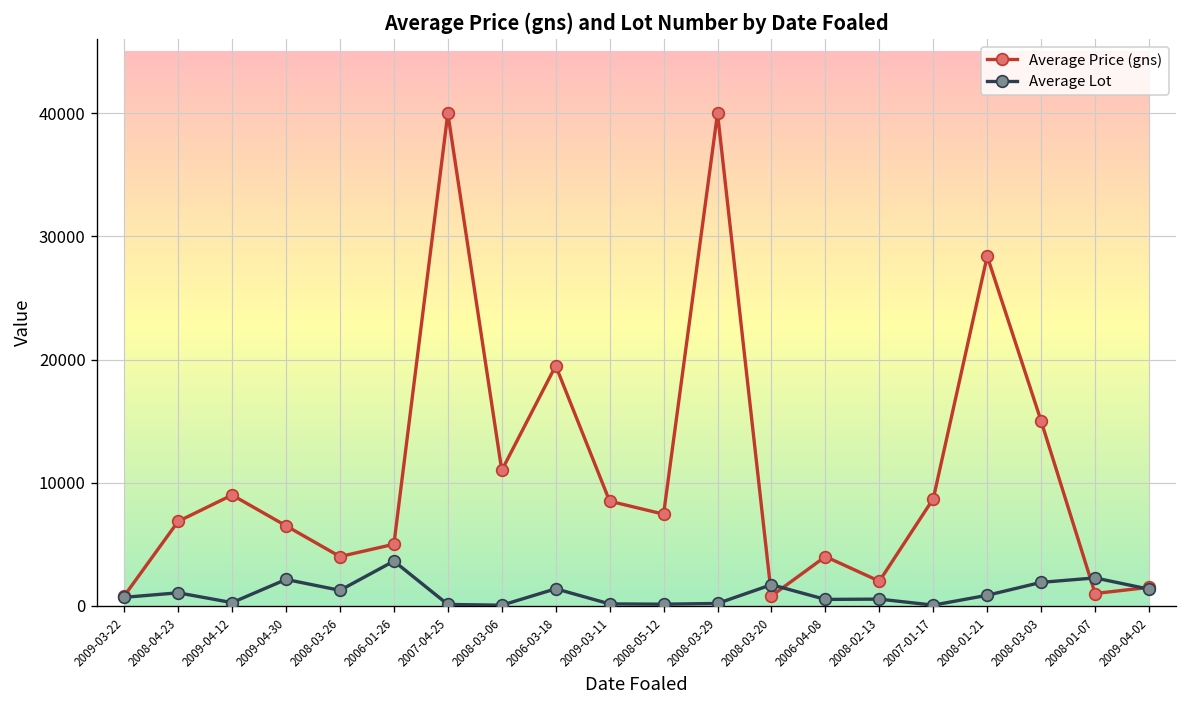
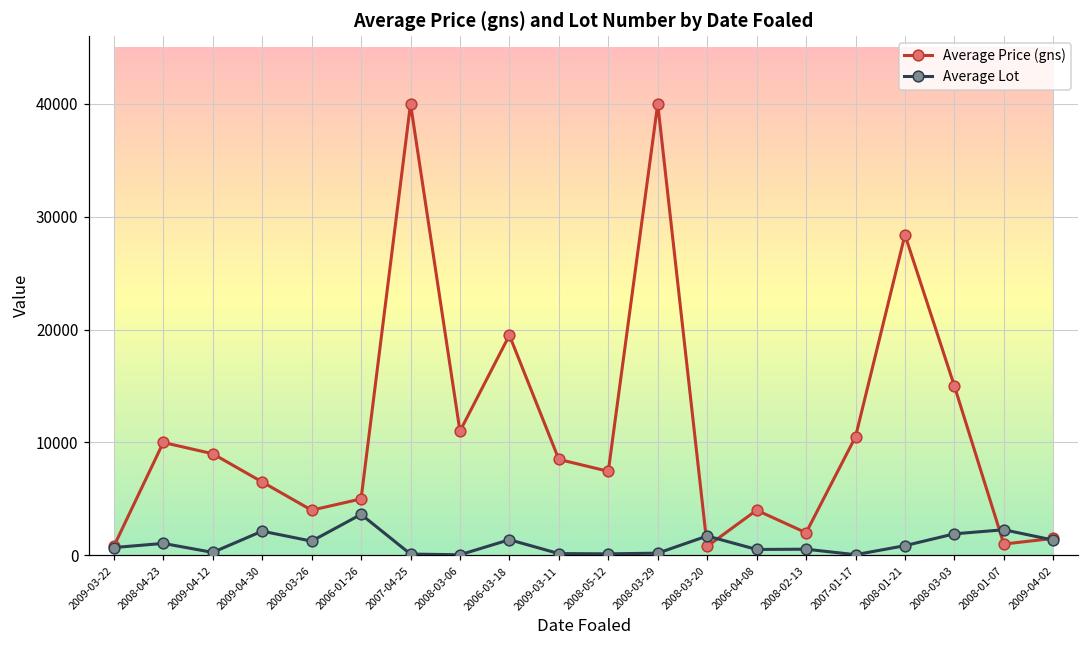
Average Price (gns), 2008-04-23: 6900 -> 10000
Average Price (gns), 2007-01-17: 8700 -> 10500
